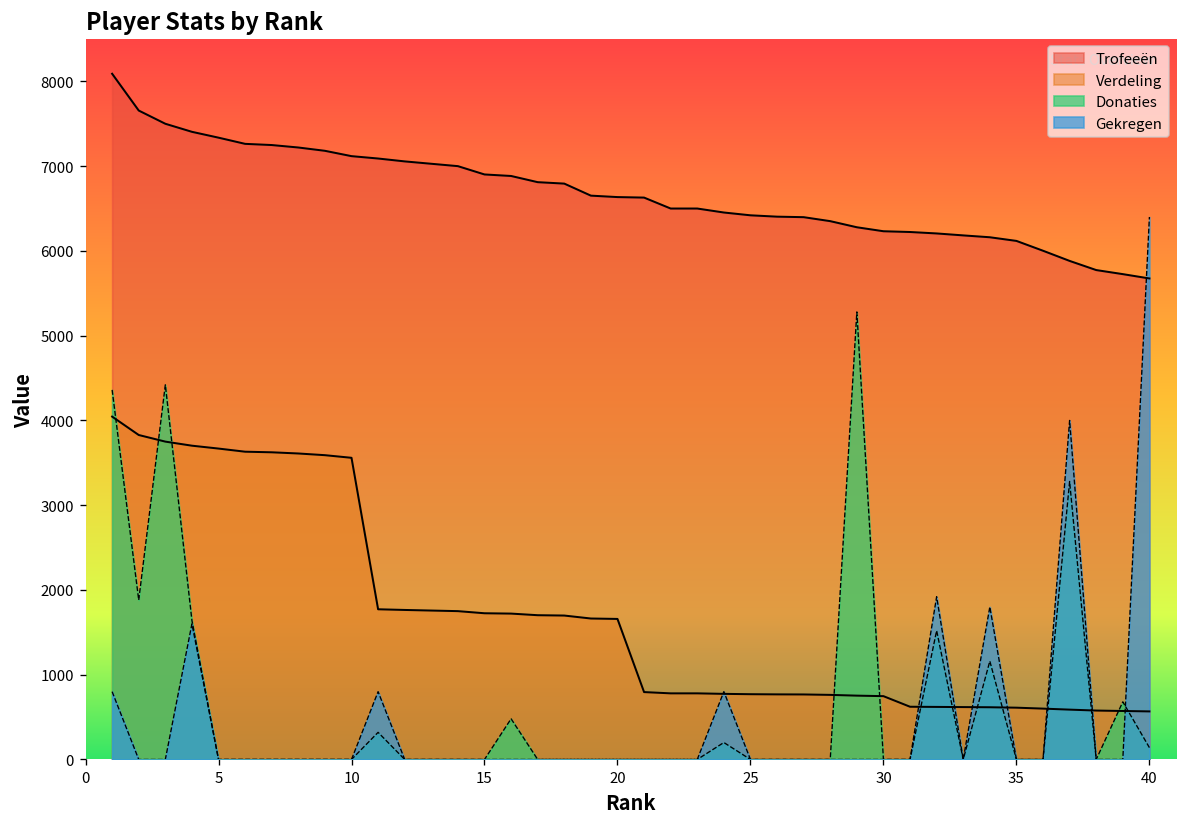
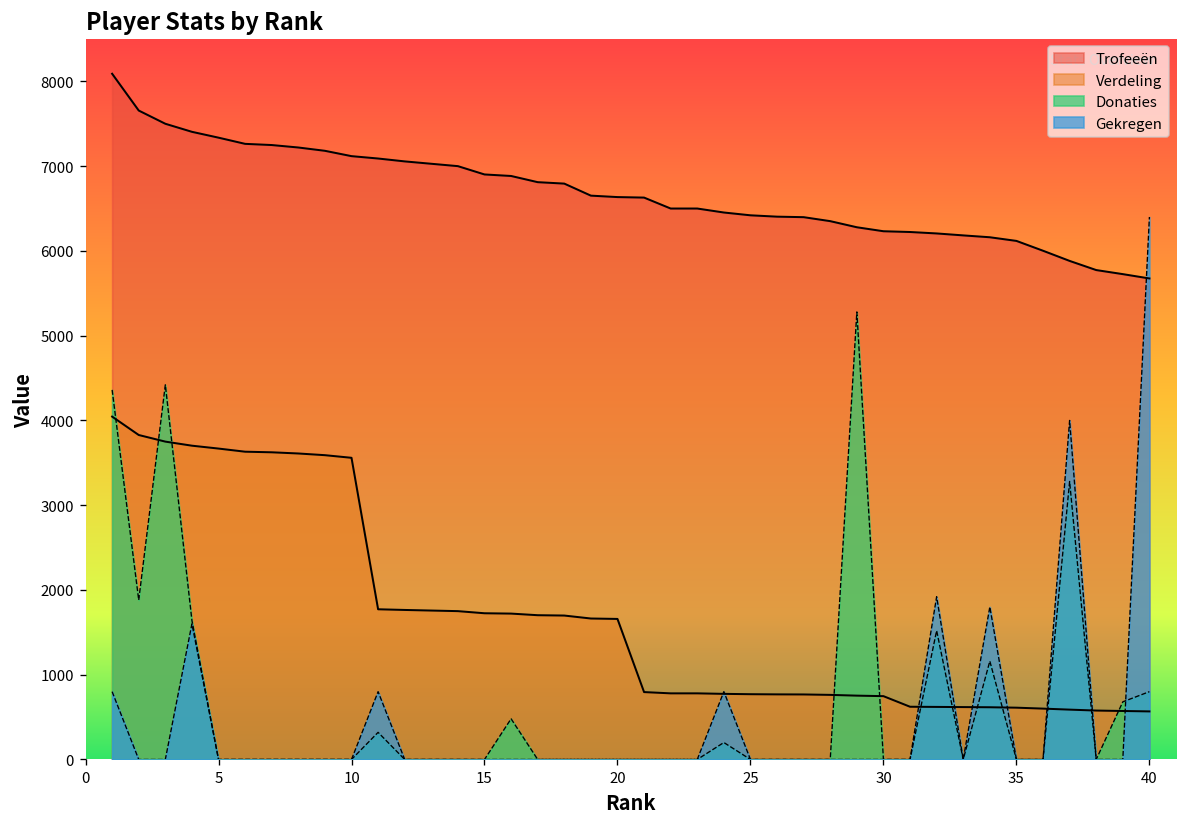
Donaties, 40: 100 -> 800
